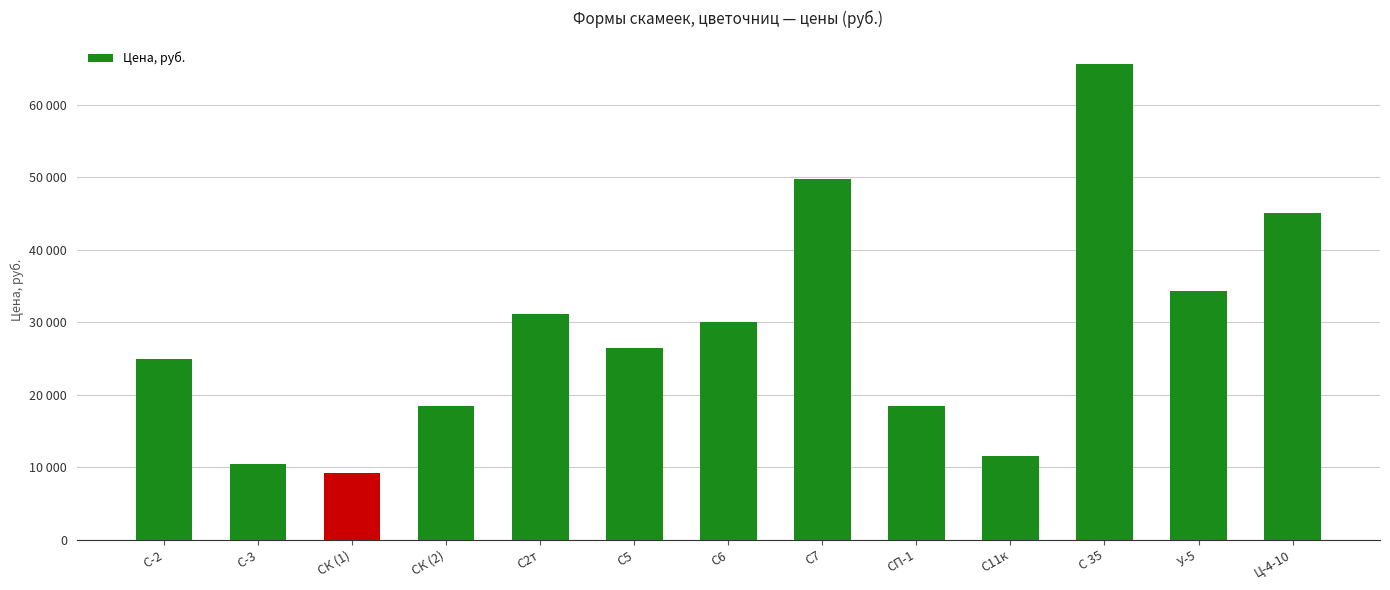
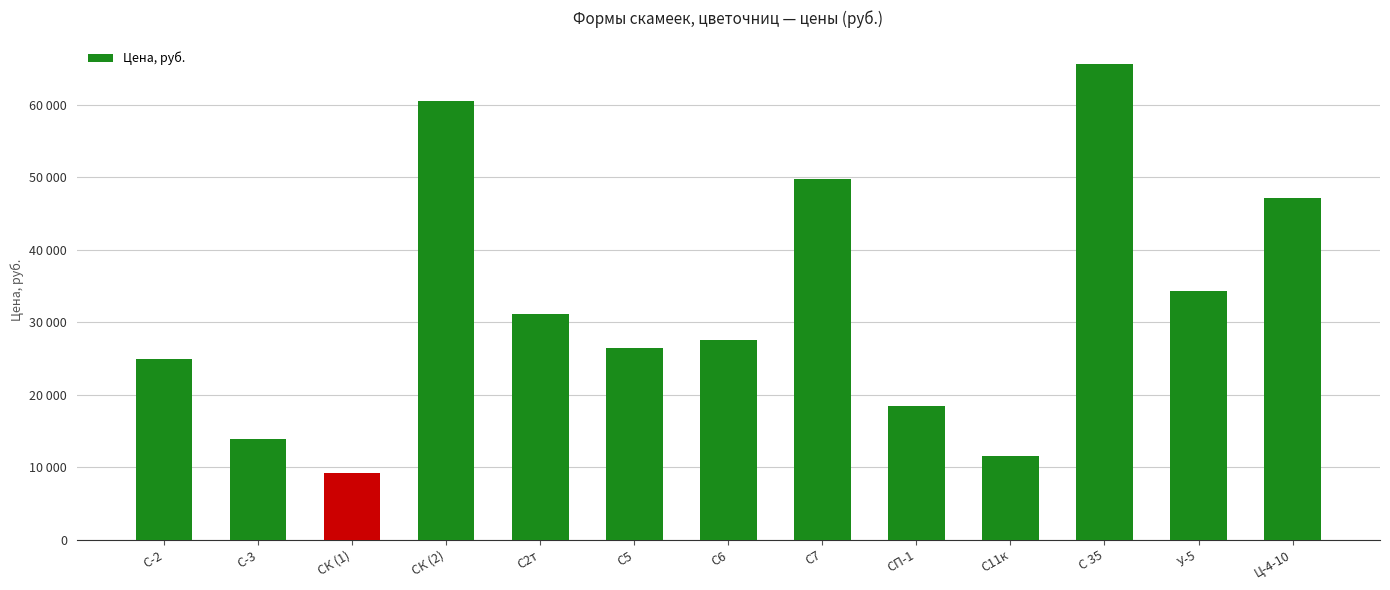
С-3: 10000 -> 14000
СК (2): 18000 -> 60000
С6: 30000 -> 28000
Ц-4-10: 45000 -> 47000
